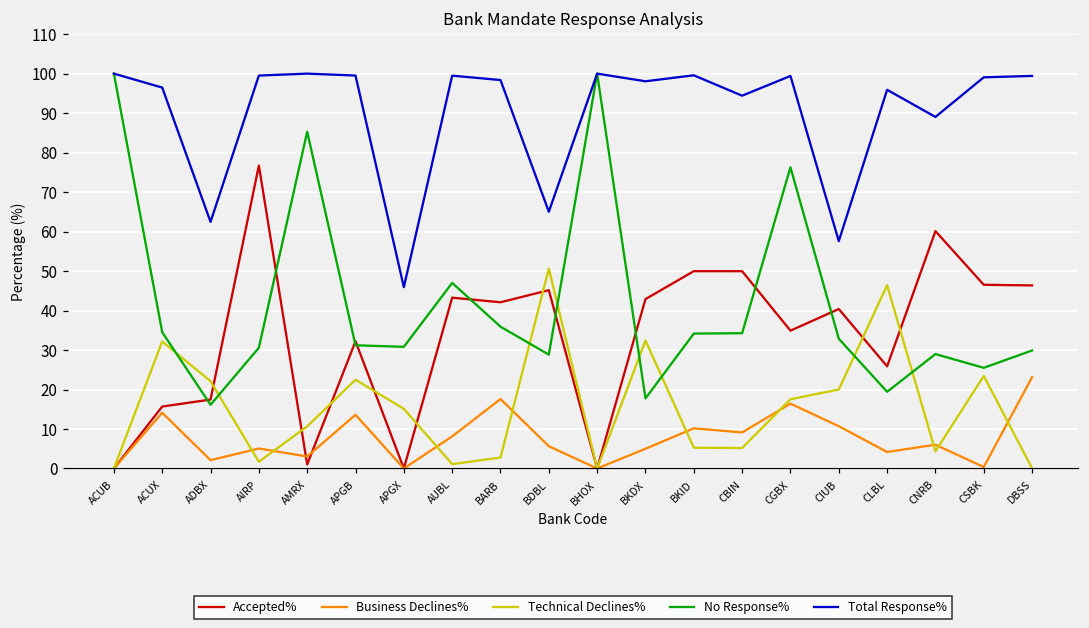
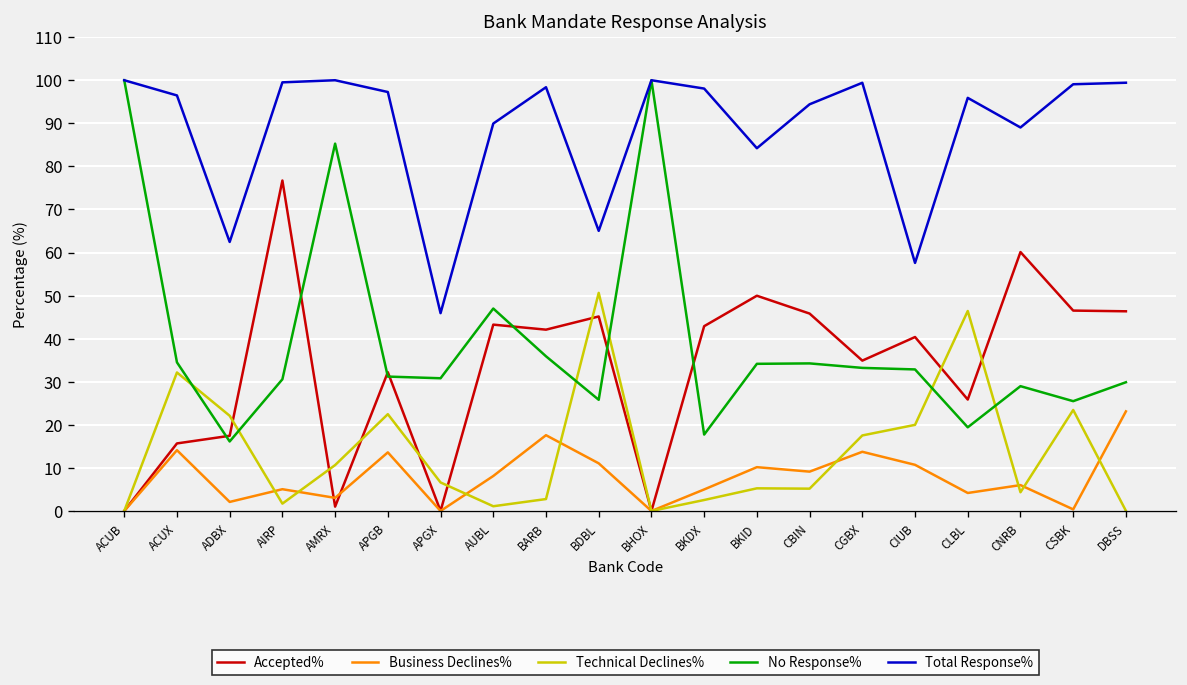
Total Response%, APGB: 100 -> 97
Technical Declines%, APGX: 15 -> 7
Total Response%, AUBL: 99 -> 90
Business Declines%, BDBL: 6 -> 11
No Response%, BDBL: 29 -> 26
Technical Declines%, BKDX: 32 -> 3
Total Response%, BKID: 100 -> 84
Accepted%, CBIN: 50 -> 46
Business Declines%, CGBX: 16 -> 14
No Response%, CGBX: 76 -> 33
